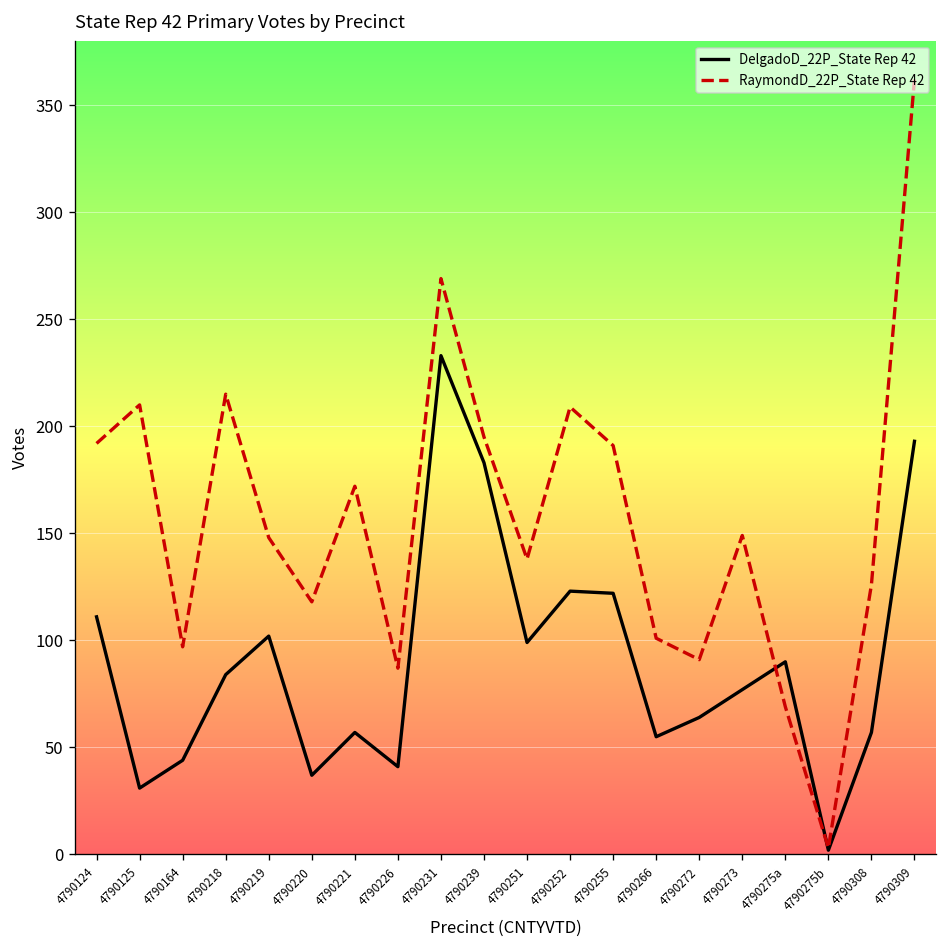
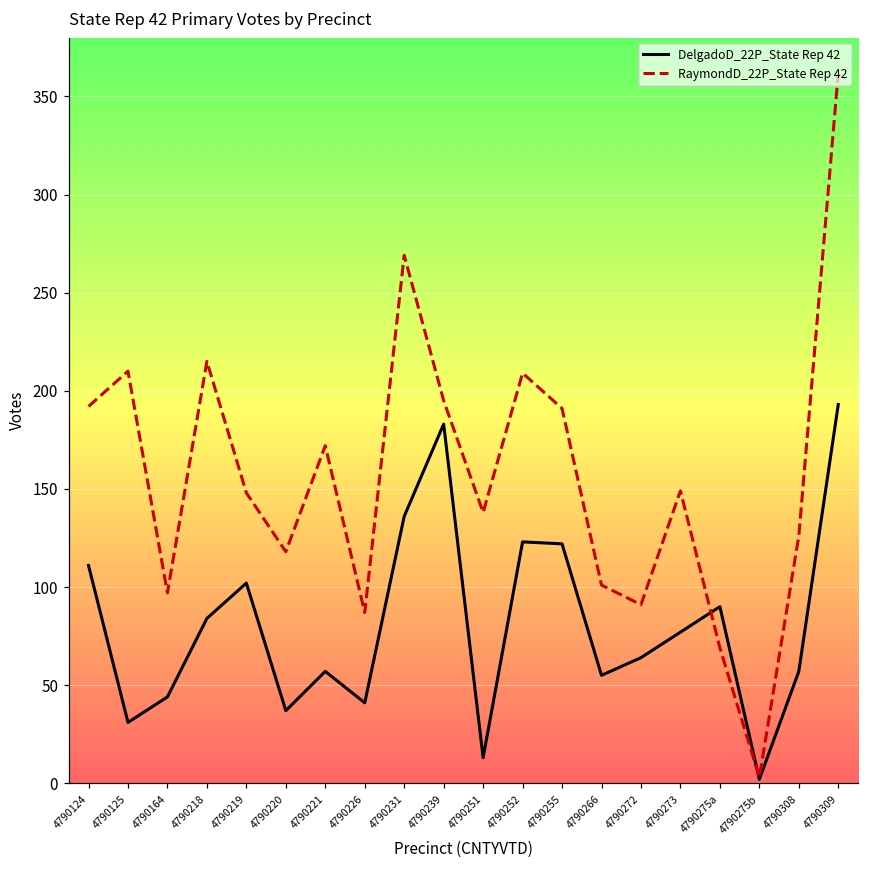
DelgadoD_22P_State Rep 42, 4790231: 233 -> 136
DelgadoD_22P_State Rep 42, 4790251: 99 -> 13
